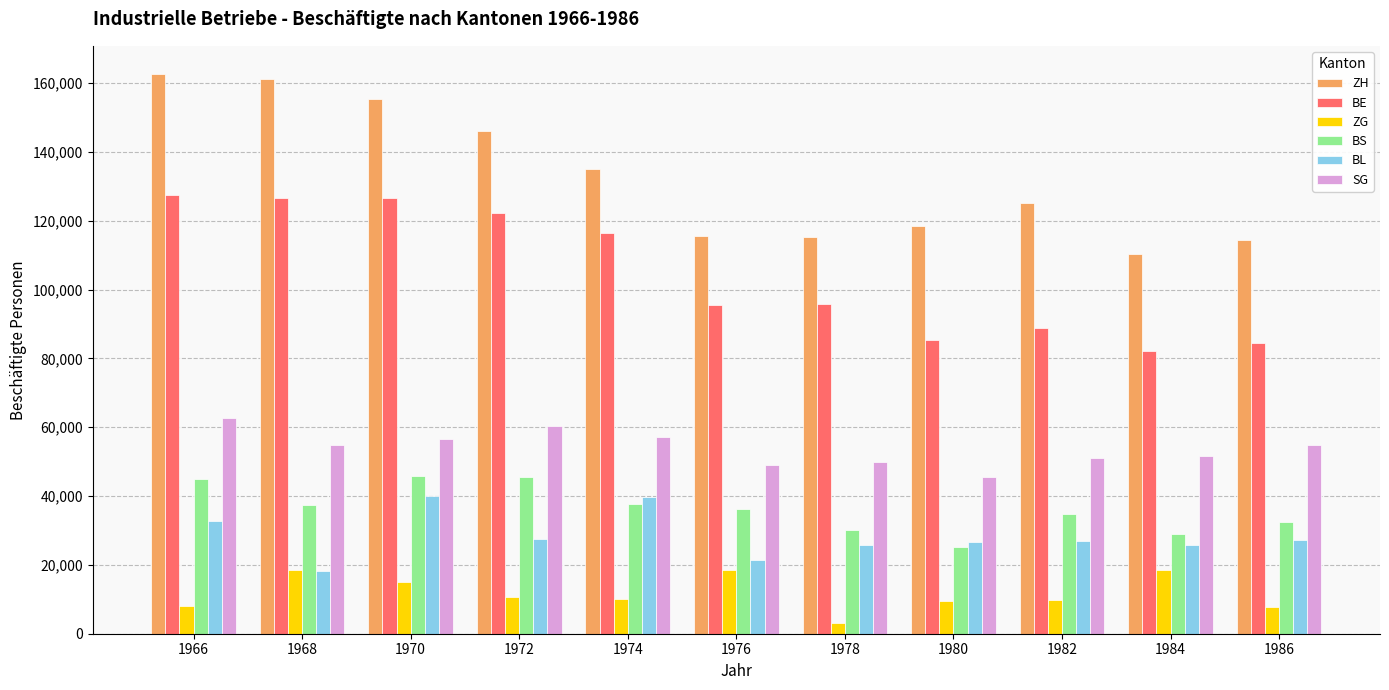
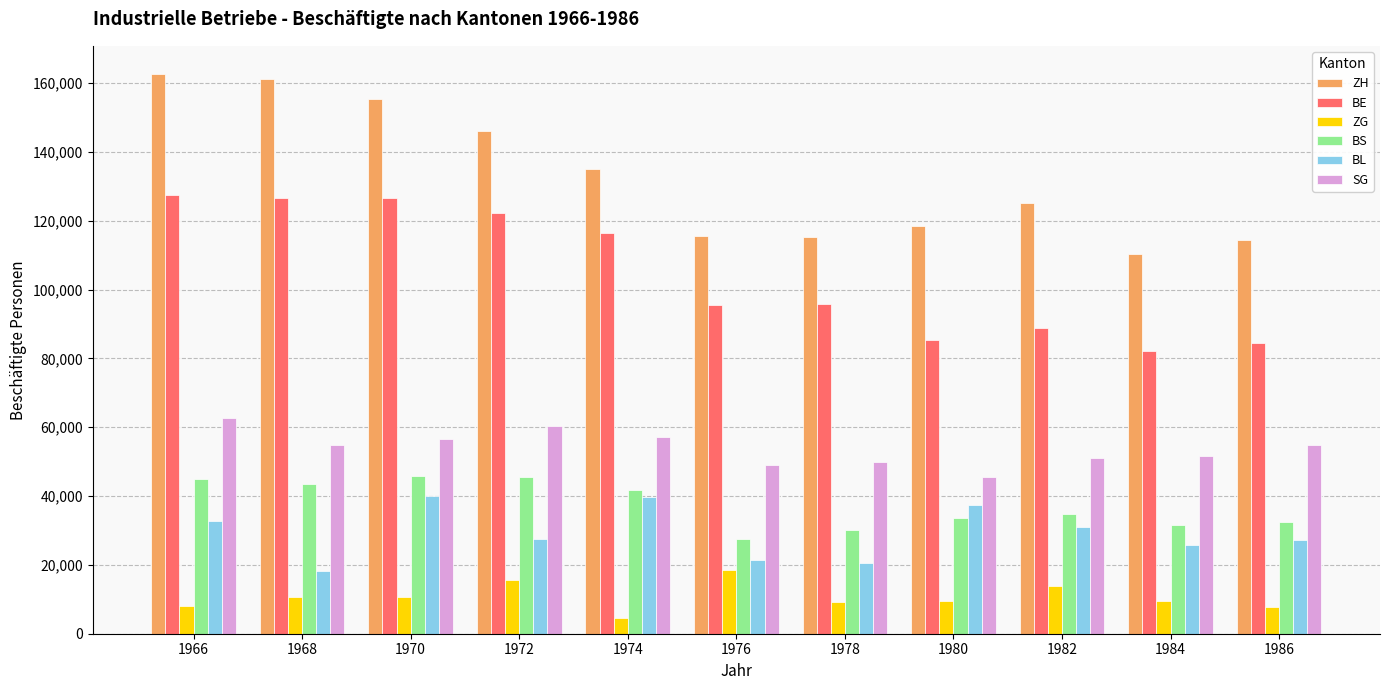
ZG, 1968: 18,000 -> 11,000
BS, 1968: 37,000 -> 43,000
ZG, 1970: 15,000 -> 11,000
ZG, 1972: 11,000 -> 16,000
ZG, 1974: 10,000 -> 4,000
BS, 1974: 38,000 -> 42,000
BS, 1976: 36,000 -> 27,000
ZG, 1978: 3,000 -> 9,000
BL, 1978: 26,000 -> 20,000
BS, 1980: 25,000 -> 34,000
BL, 1980: 27,000 -> 38,000
ZG, 1982: 10,000 -> 14,000
BL, 1982: 27,000 -> 31,000
ZG, 1984: 19,000 -> 10,000
BS, 1984: 29,000 -> 32,000
